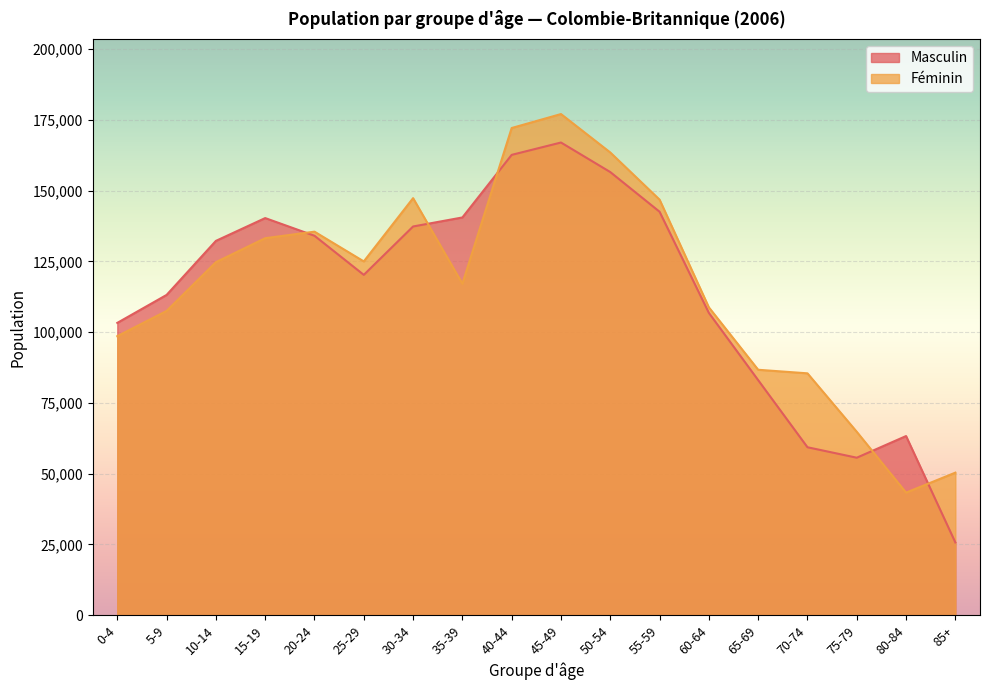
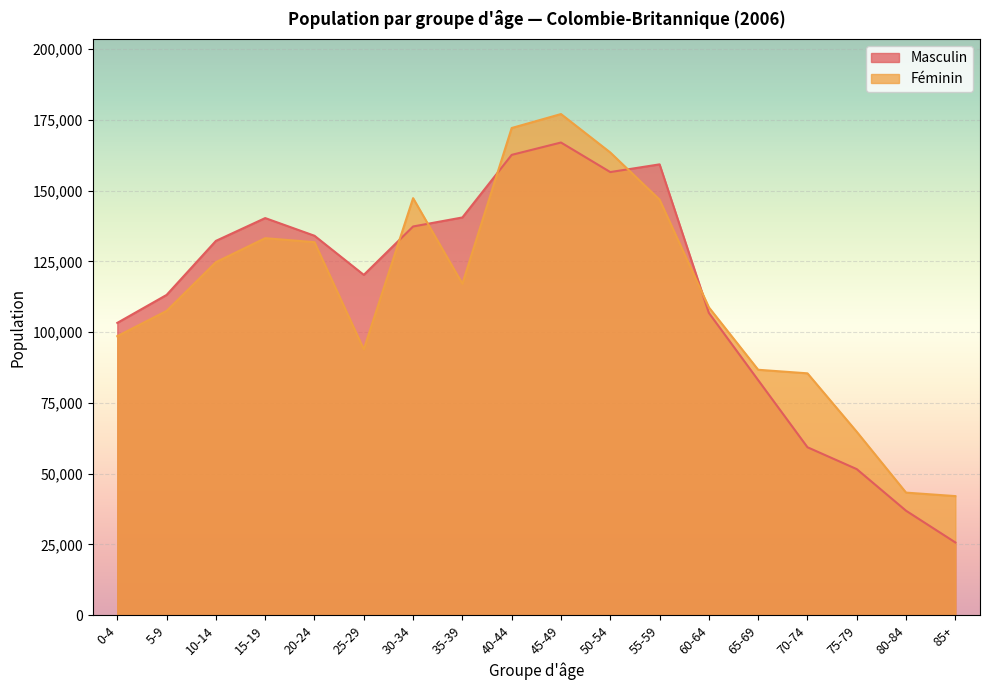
Féminin, 20-24: 136,000 -> 132,000
Féminin, 25-29: 125,000 -> 94,000
Masculin, 55-59: 143,000 -> 159,000
Masculin, 75-79: 56,000 -> 52,000
Masculin, 80-84: 63,000 -> 37,000
Féminin, 85+: 50,000 -> 42,000
